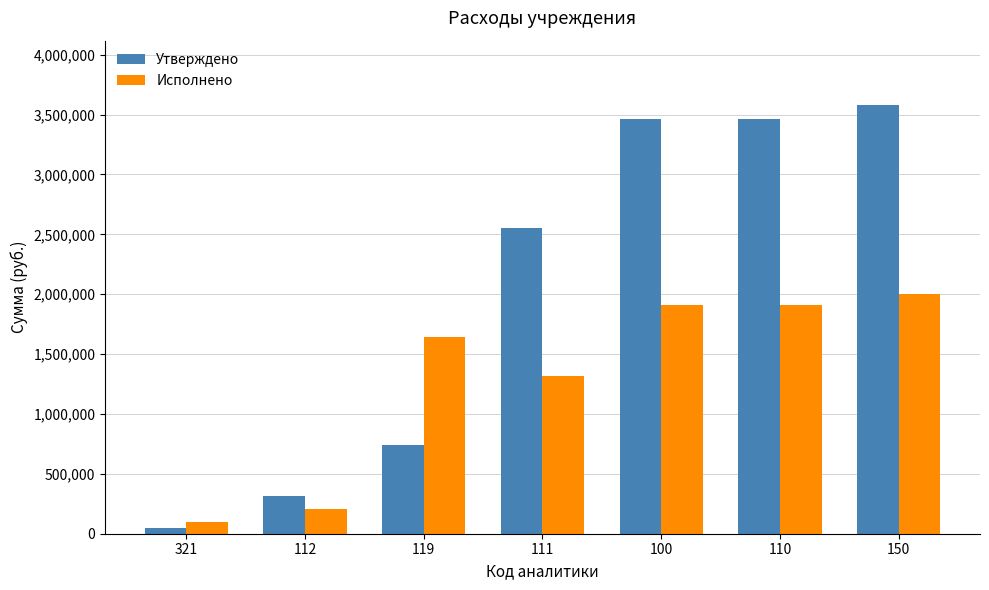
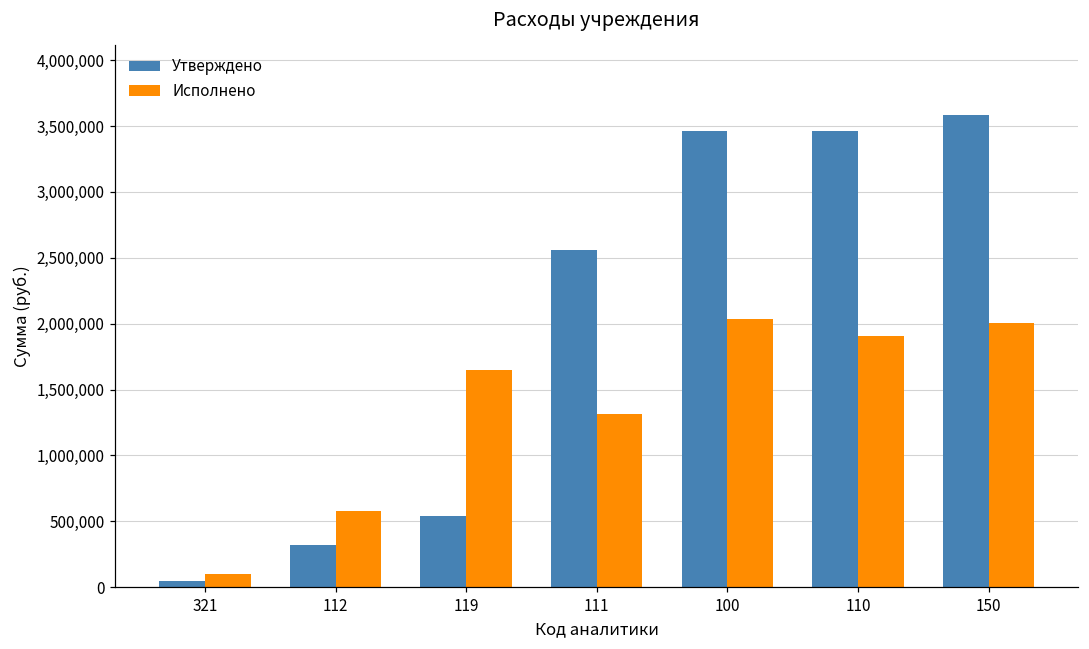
Исполнено, 112: 210,000 -> 580,000
Утверждено, 119: 740,000 -> 540,000
Исполнено, 100: 1,910,000 -> 2,030,000
